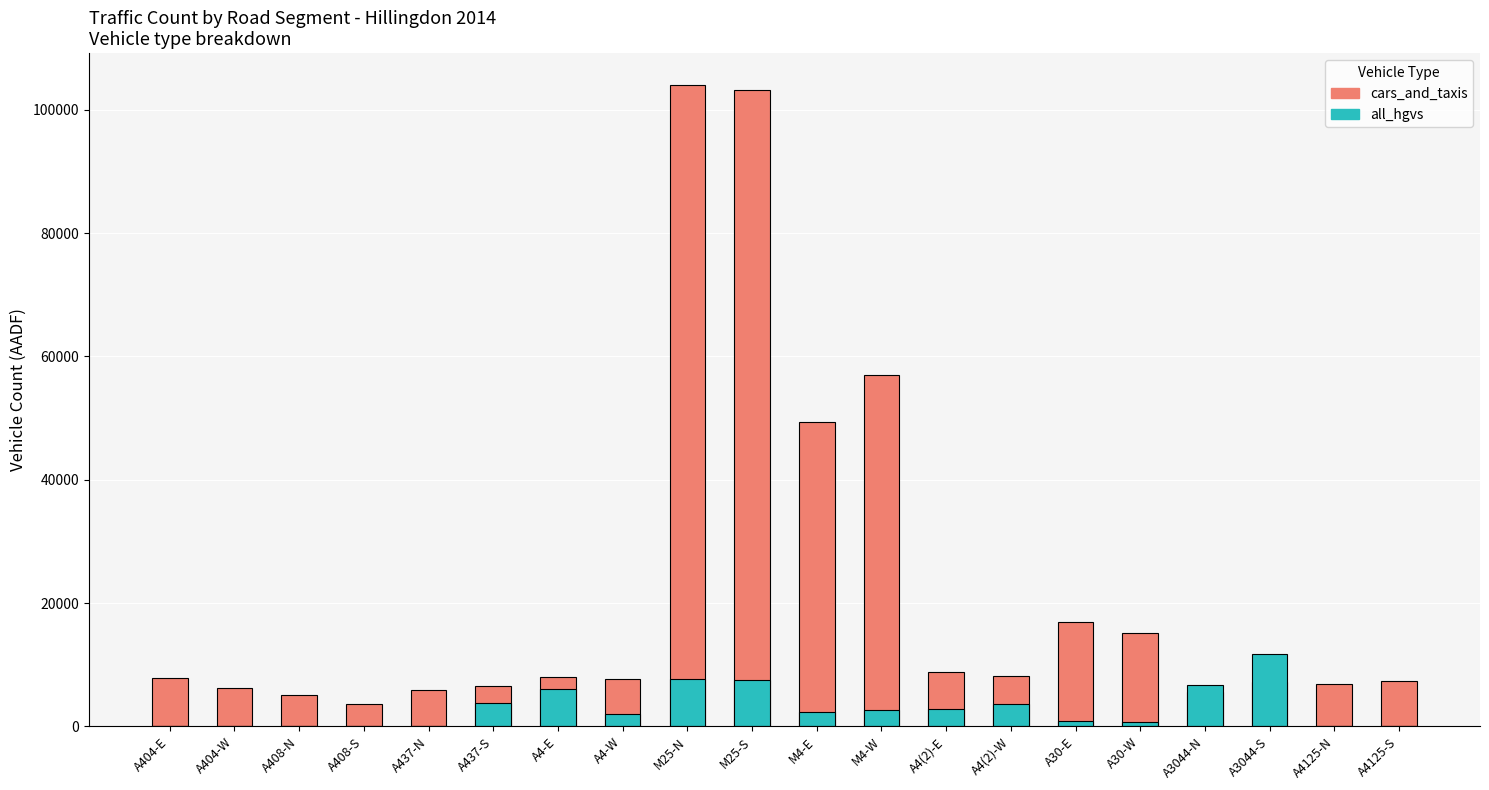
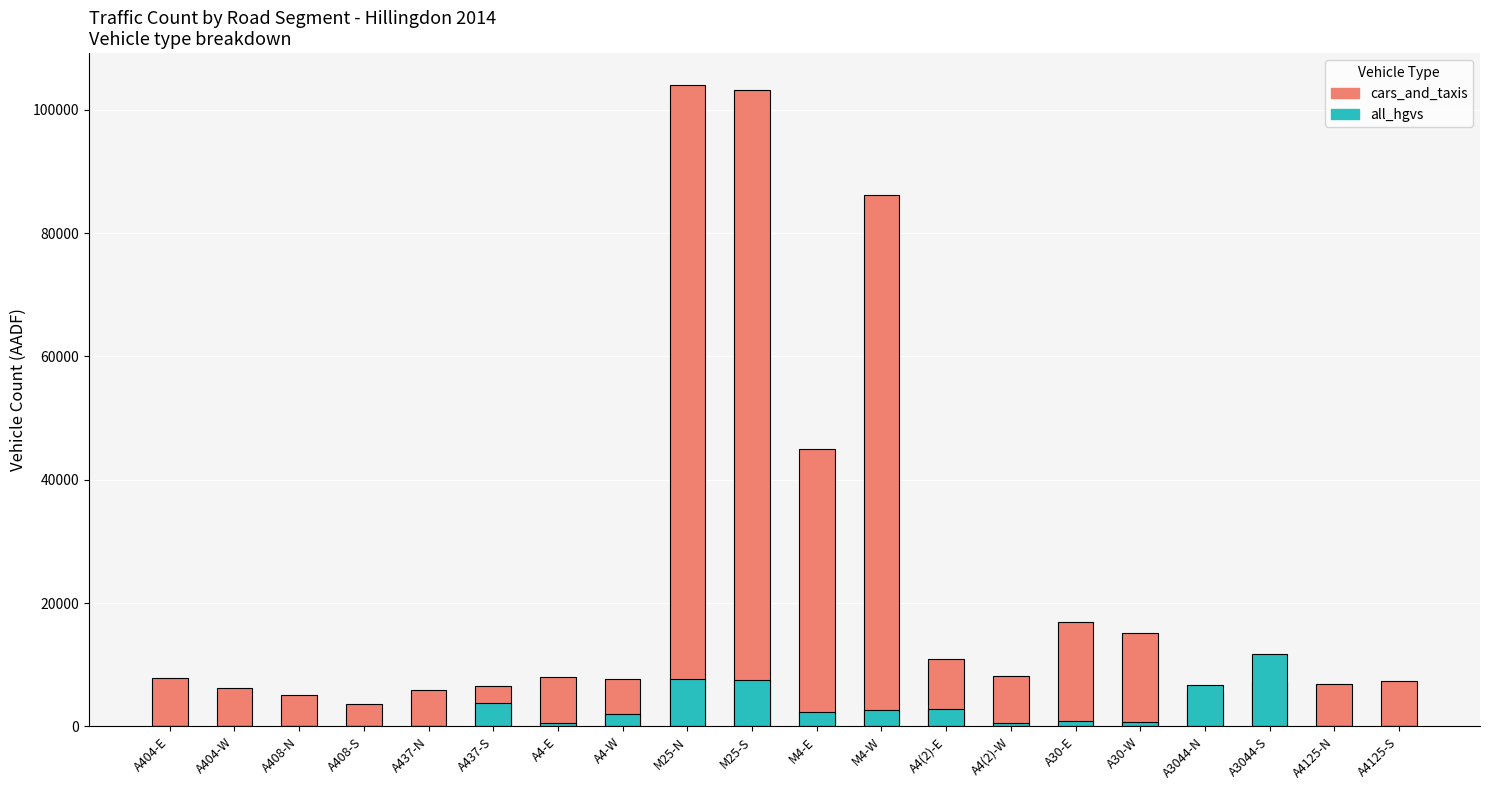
all_hgvs, A4-E: 6000 -> 1000
cars_and_taxis, M4-E: 49000 -> 45000
cars_and_taxis, M4-W: 57000 -> 86000
cars_and_taxis, A4(2)-E: 9000 -> 11000
all_hgvs, A4(2)-W: 4000 -> 0
